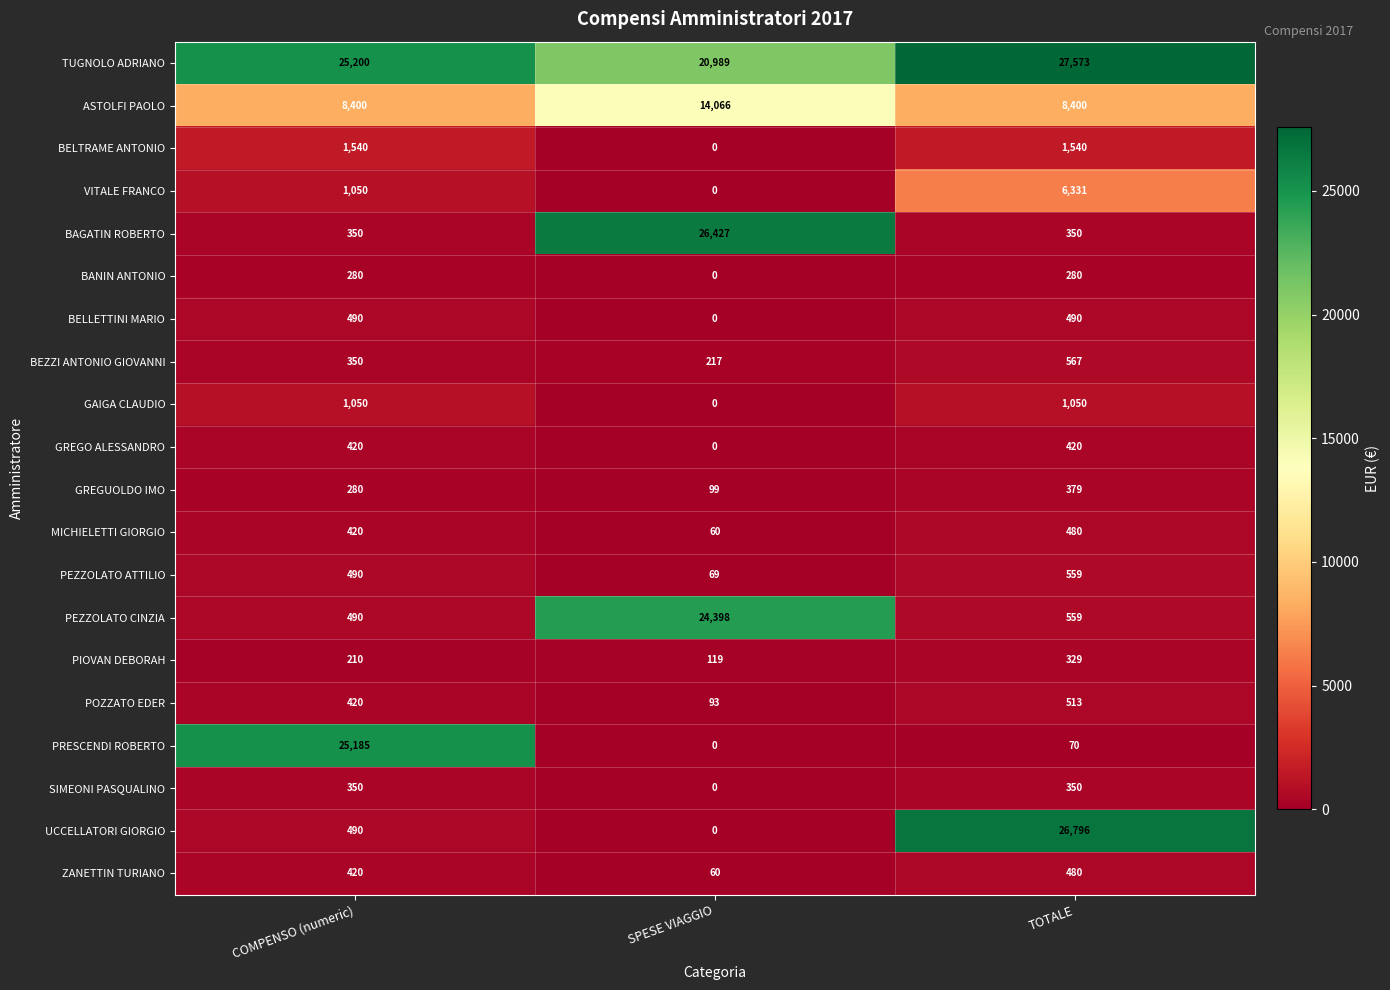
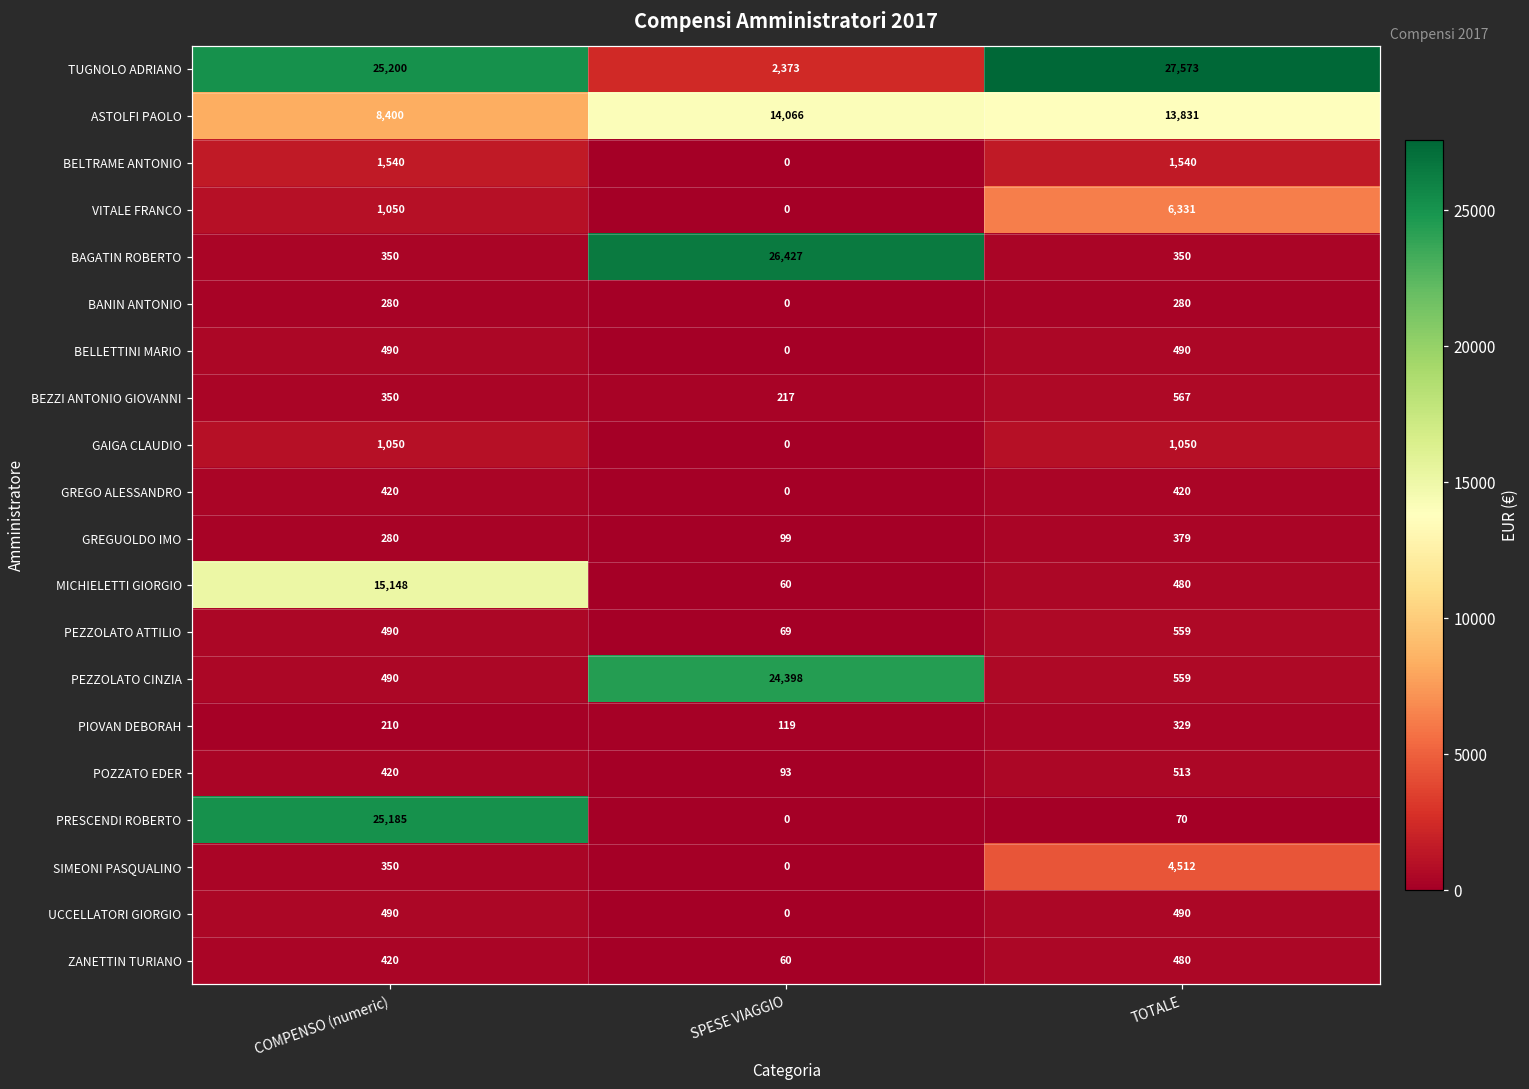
TUGNOLO ADRIANO, SPESE VIAGGIO: 20,989 -> 2,373
ASTOLFI PAOLO, TOTALE: 8,400 -> 13,831
MICHIELETTI GIORGIO, COMPENSO (numeric): 420 -> 15,148
SIMEONI PASQUALINO, TOTALE: 350 -> 4,512
UCCELLATORI GIORGIO, TOTALE: 26,796 -> 490
